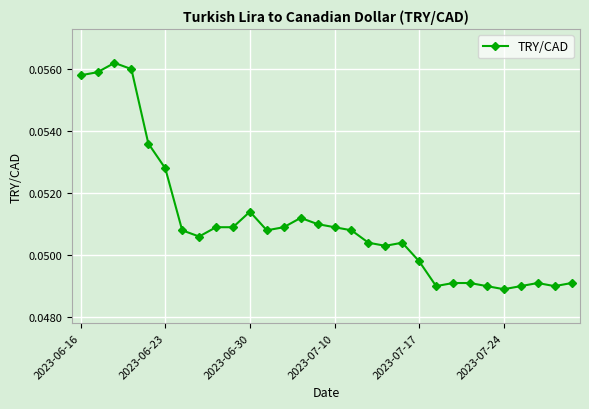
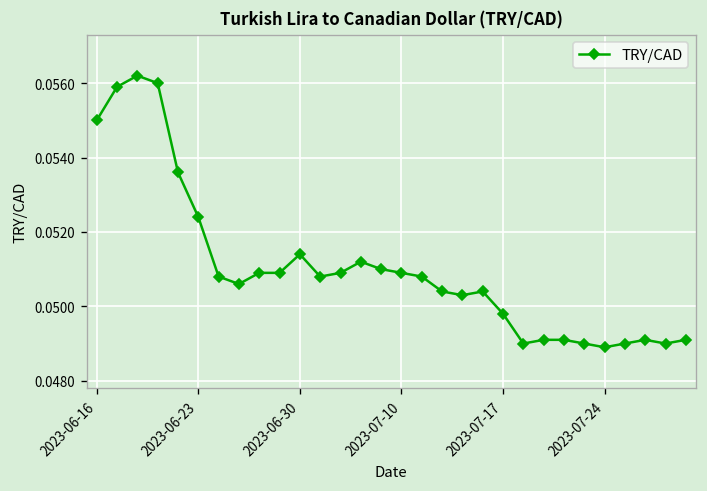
2023-06-16: 0.0558 -> 0.0550
2023-06-23: 0.0528 -> 0.0524
